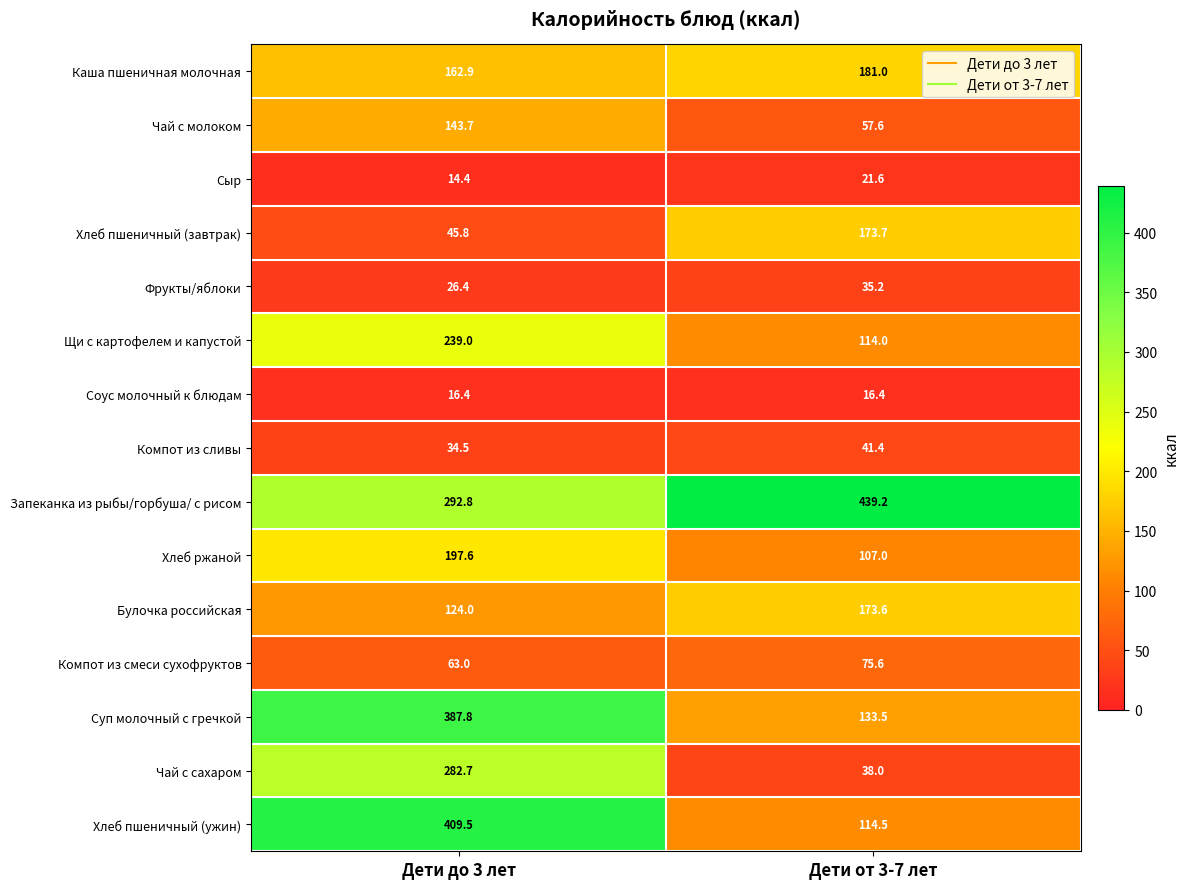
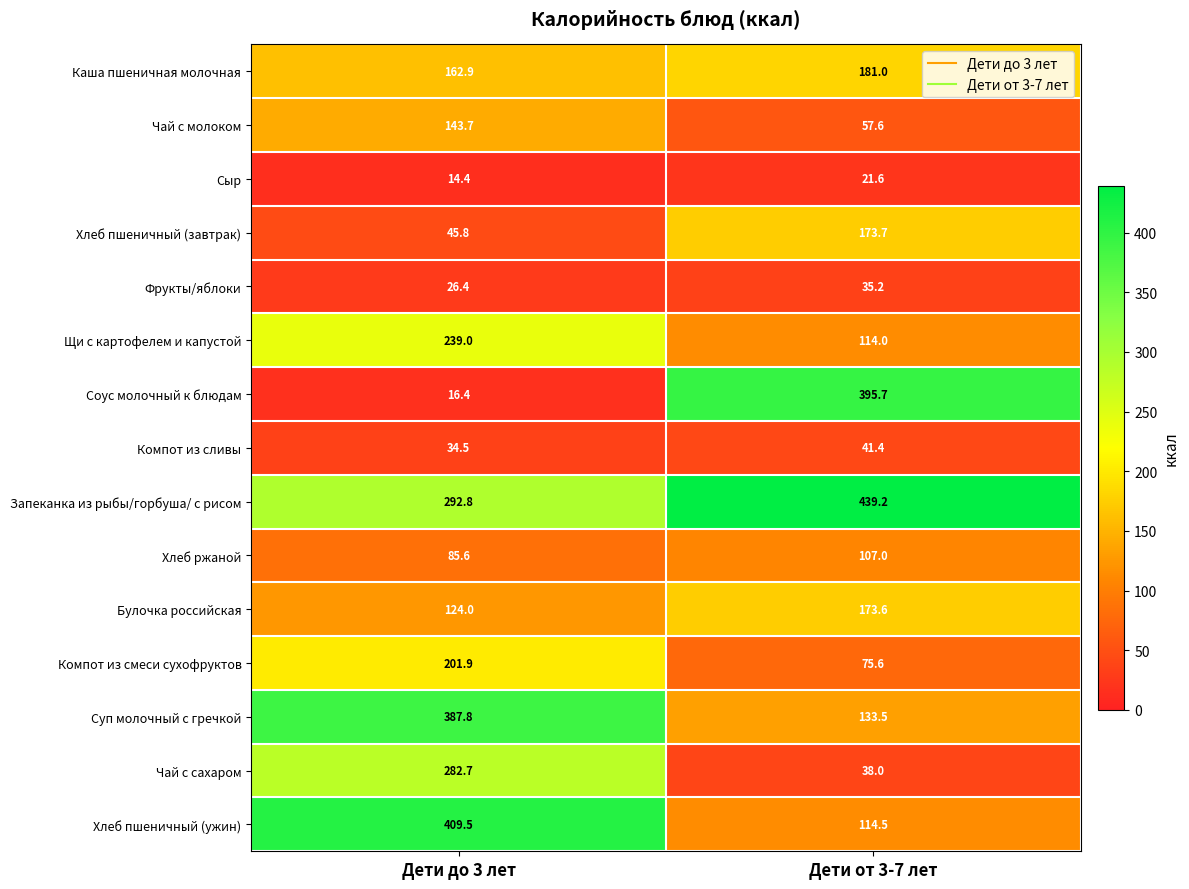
Соус молочный к блюдам, Дети от 3-7 лет: 16.4 -> 395.7
Хлеб ржаной, Дети до 3 лет: 197.6 -> 85.6
Компот из смеси сухофруктов, Дети до 3 лет: 63.0 -> 201.9
